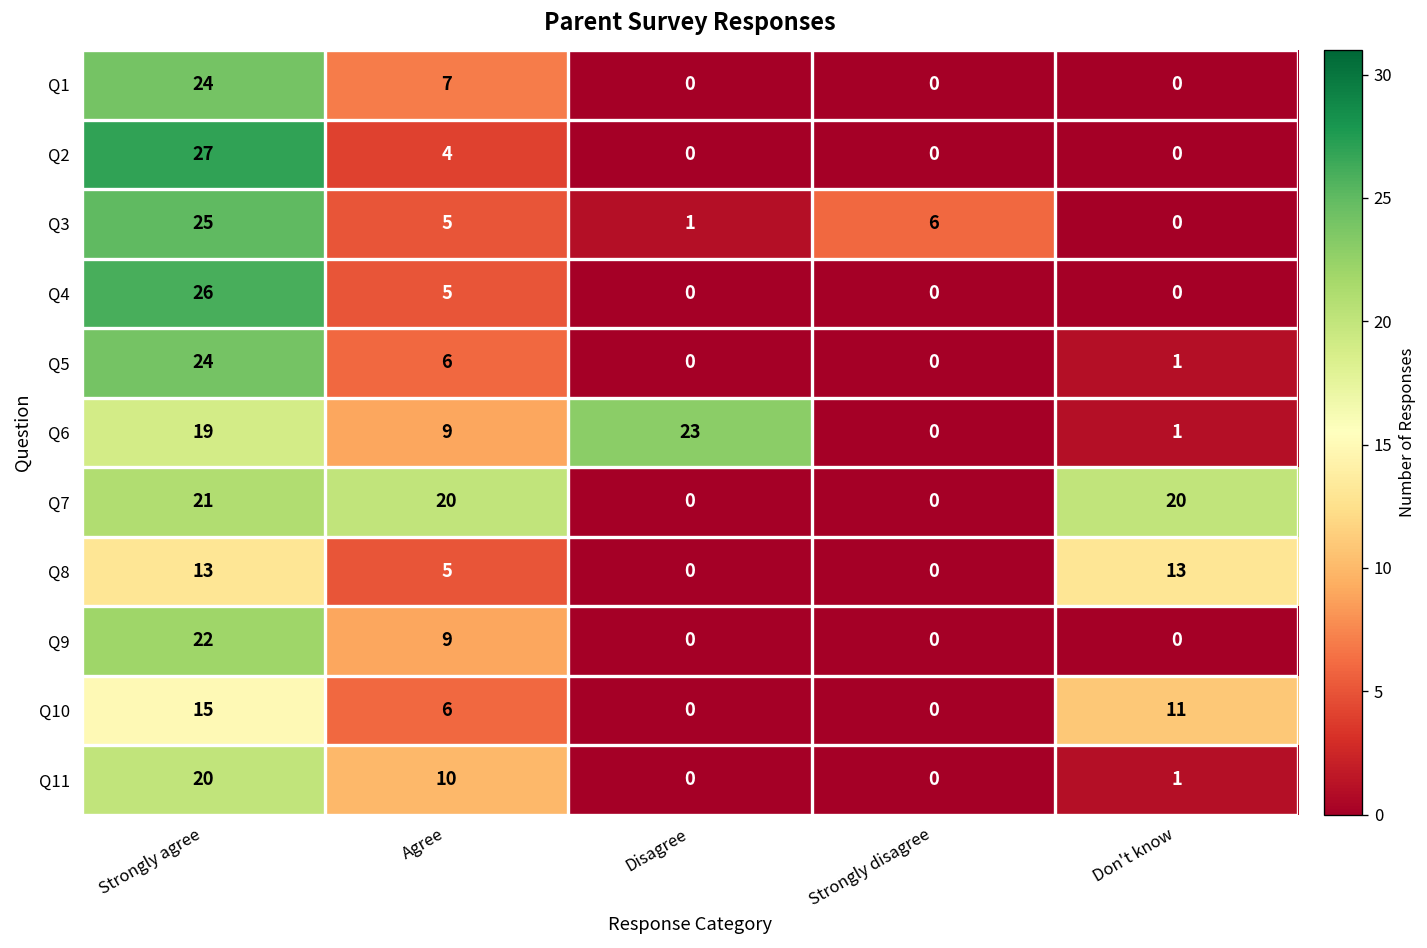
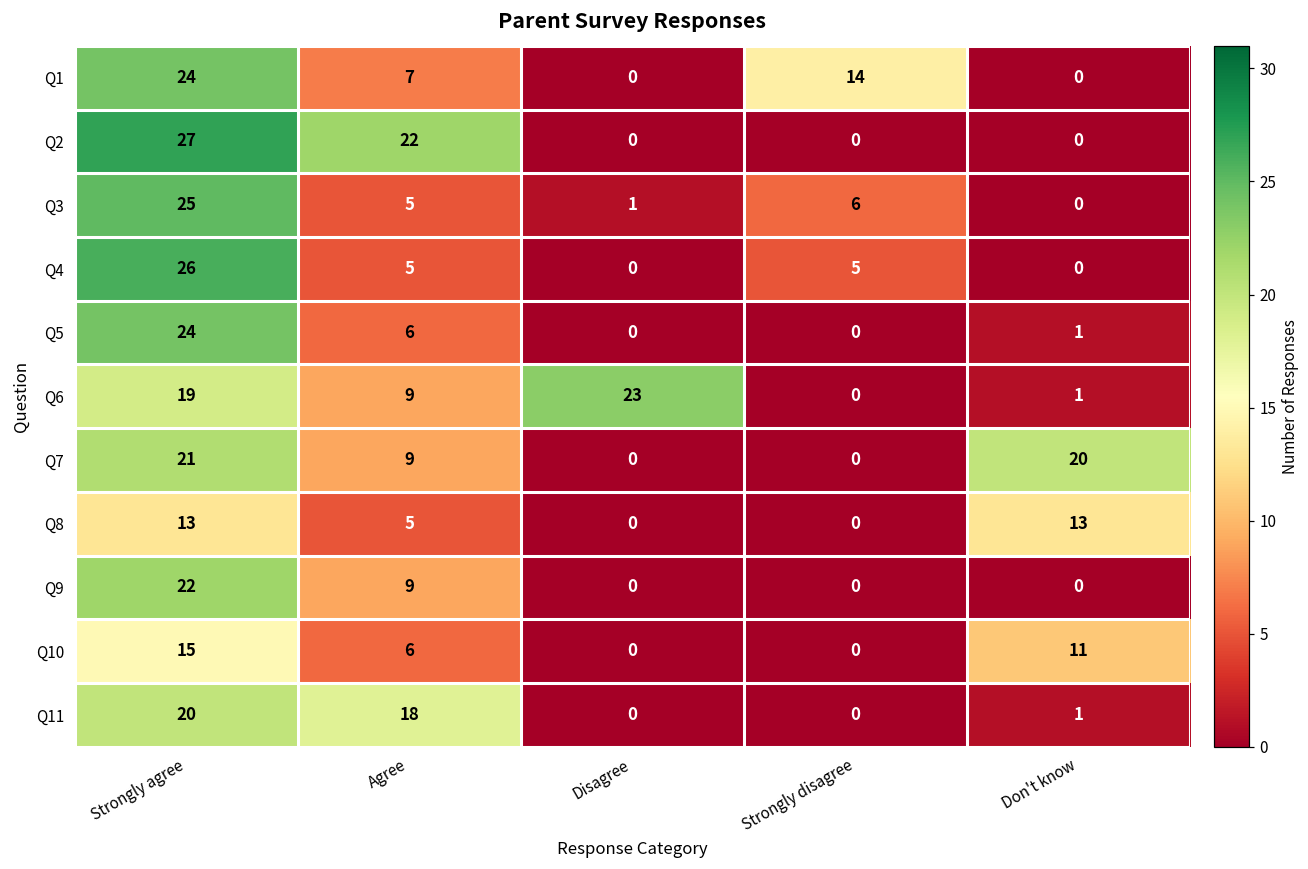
Q1, Strongly disagree: 0 -> 14
Q2, Agree: 4 -> 22
Q4, Strongly disagree: 0 -> 5
Q7, Agree: 20 -> 9
Q11, Agree: 10 -> 18
